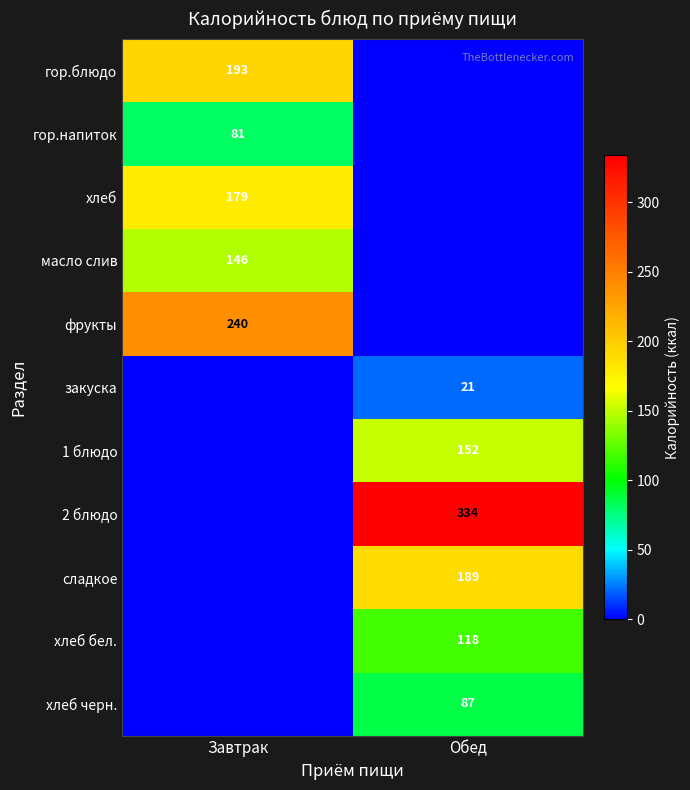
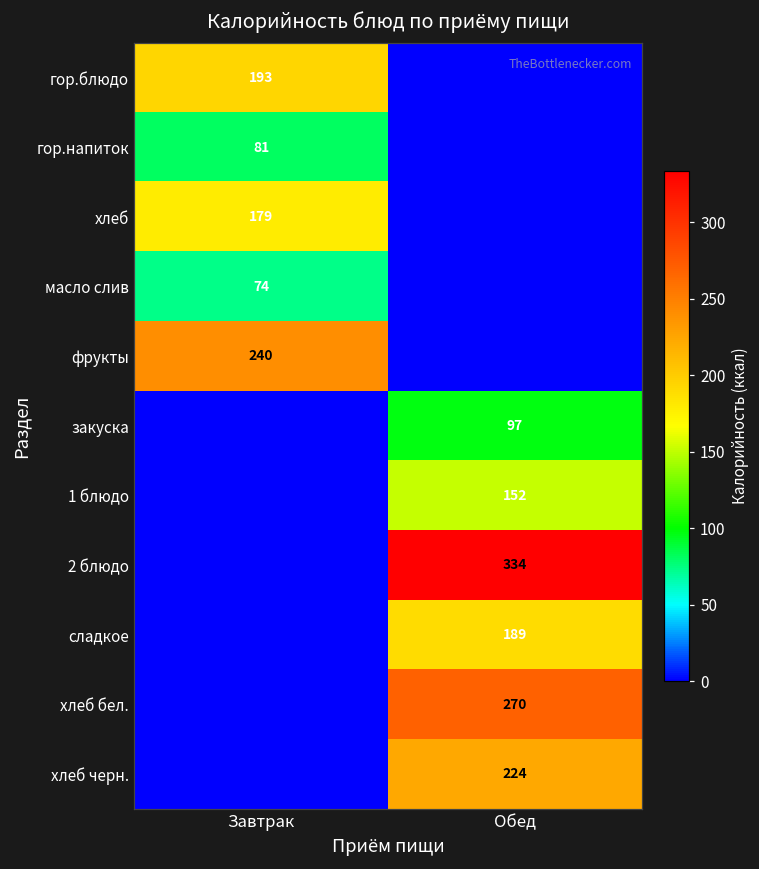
масло слив, Завтрак: 146 -> 74
закуска, Обед: 21 -> 97
хлеб бел., Обед: 118 -> 270
хлеб черн., Обед: 87 -> 224
